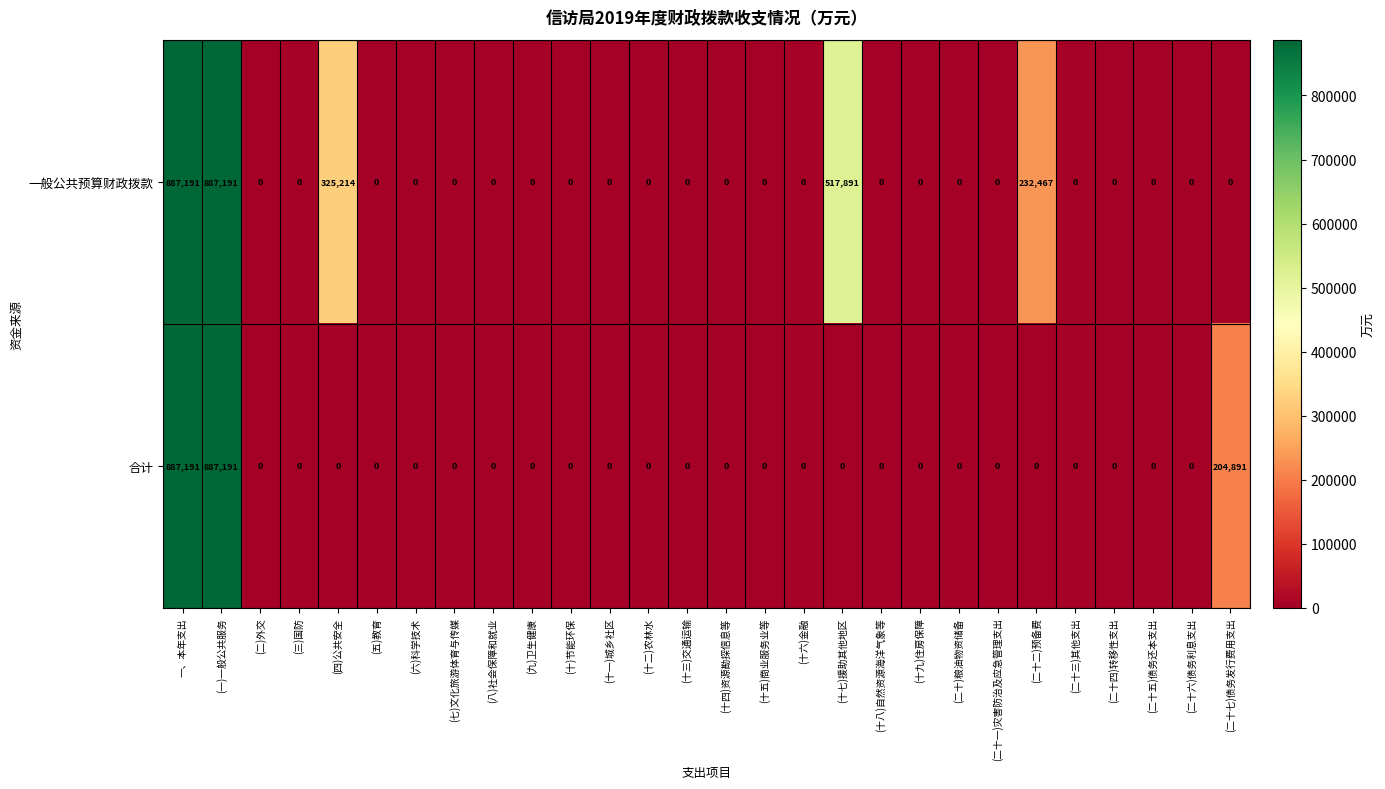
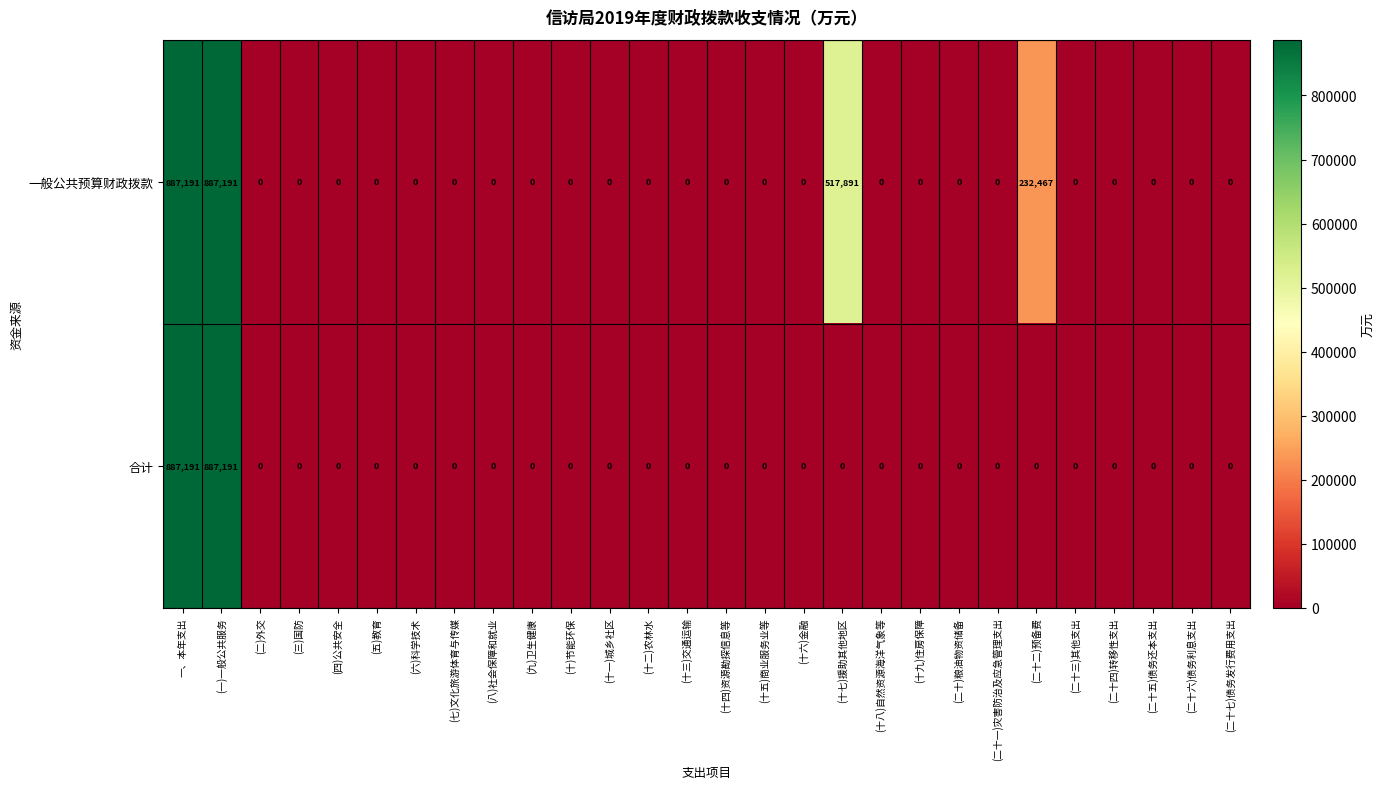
一般公共预算财政拨款, (四)公共安全: 325,214 -> 0
合计, (二十七)债务发行费用支出: 204,891 -> 0
